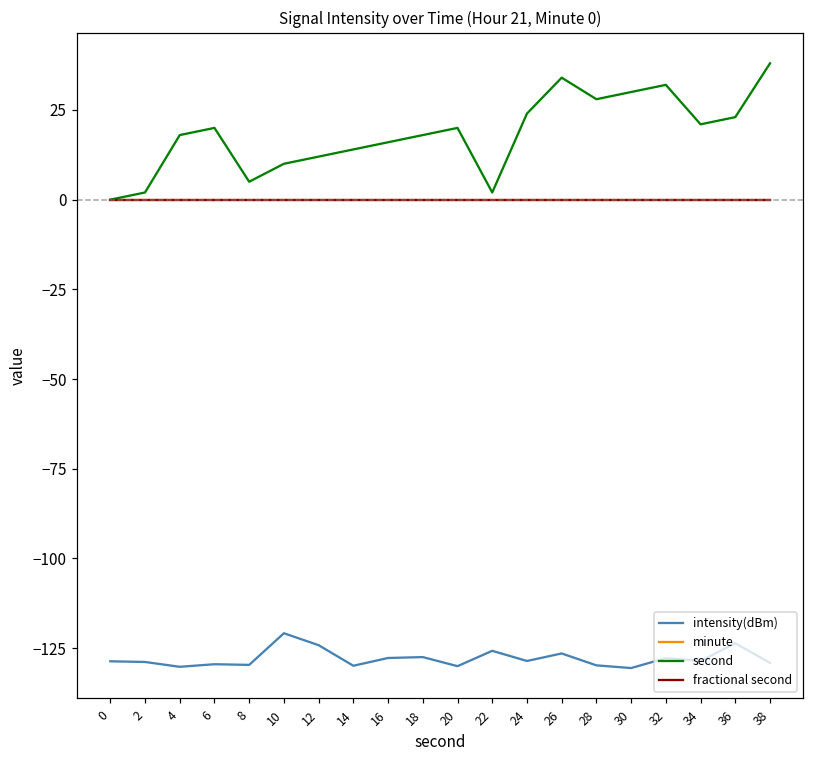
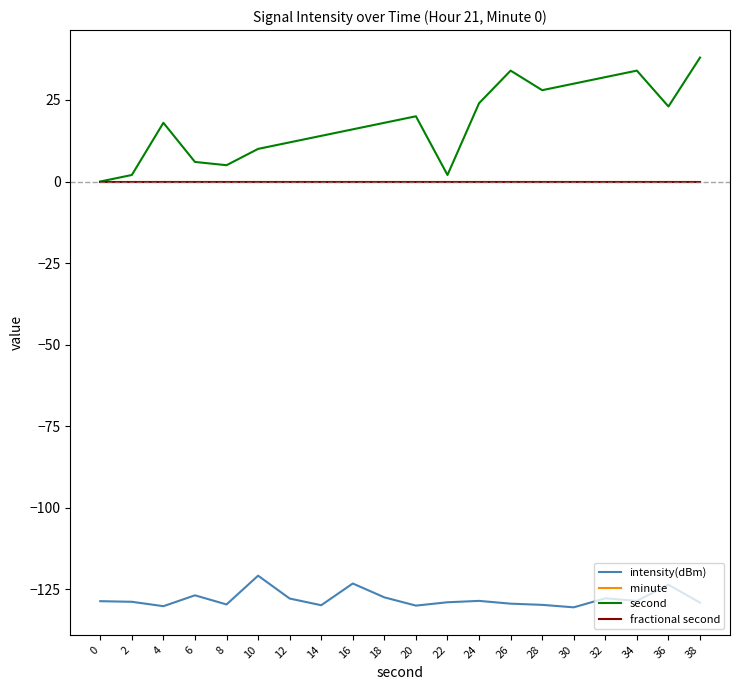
intensity(dBm), 6: -129 -> -127
second, 6: 20 -> 6
intensity(dBm), 12: -124 -> -128
intensity(dBm), 16: -128 -> -123
intensity(dBm), 22: -126 -> -129
intensity(dBm), 26: -126 -> -129
second, 34: 21 -> 34
